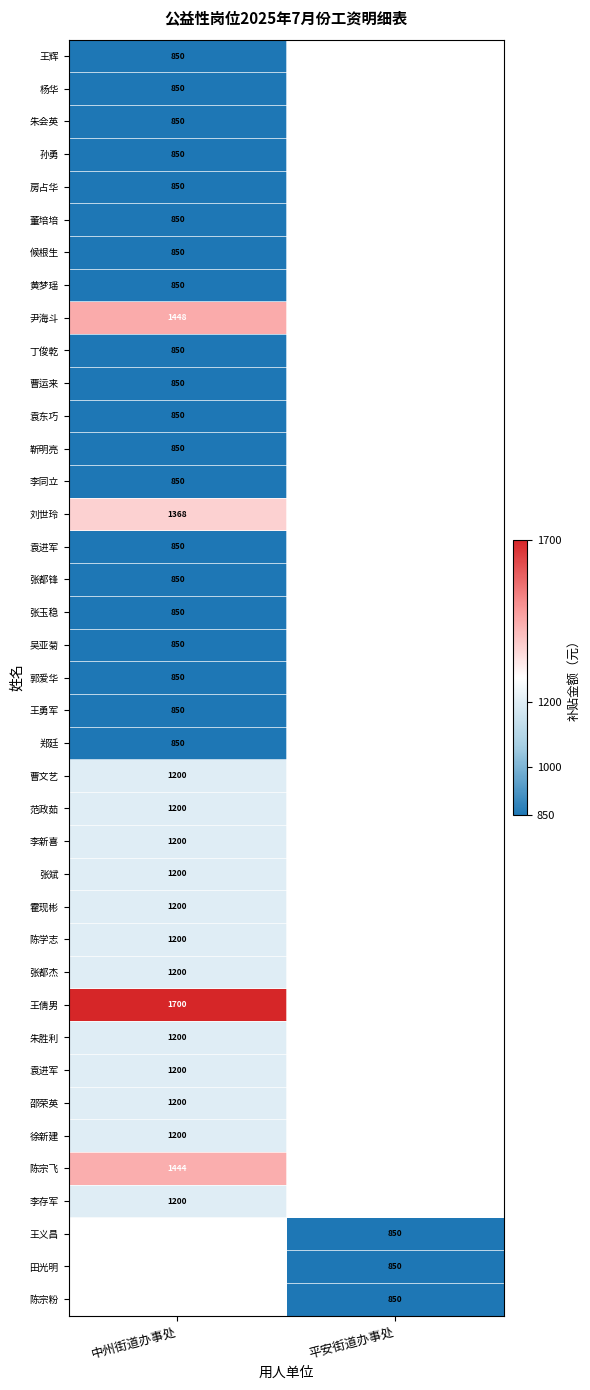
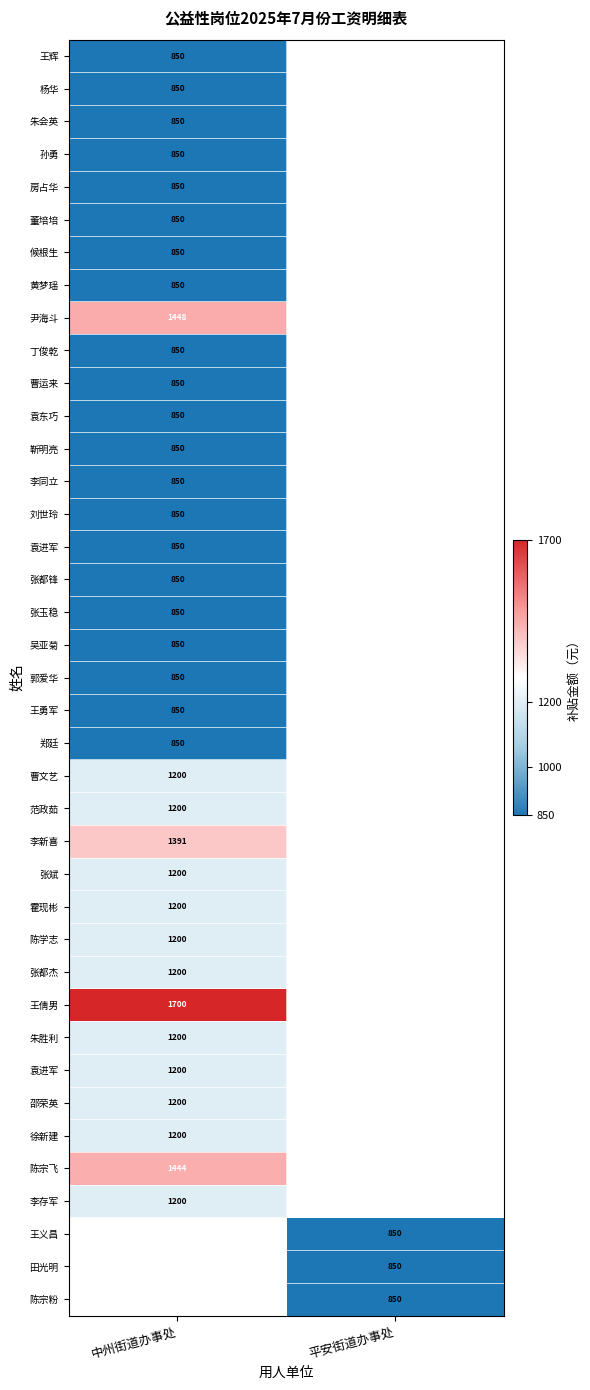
刘世玲, 中州街道办事处: 1368 -> 850
李新喜, 中州街道办事处: 1200 -> 1391
